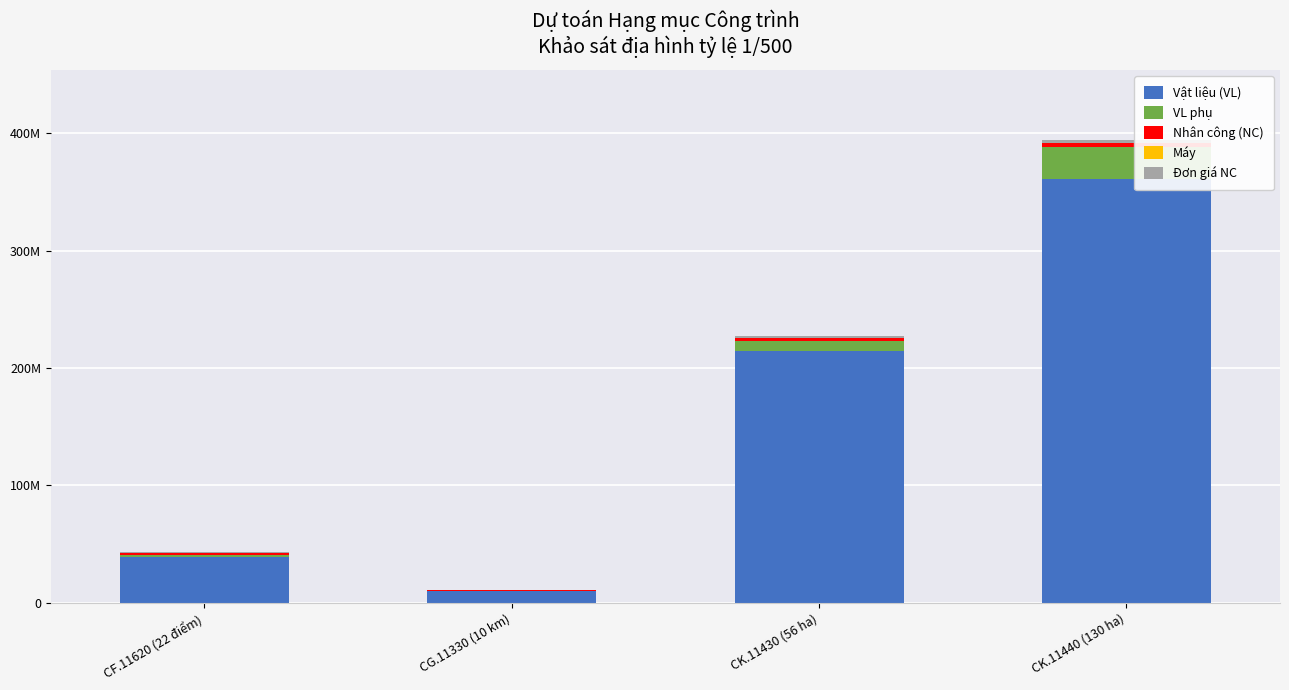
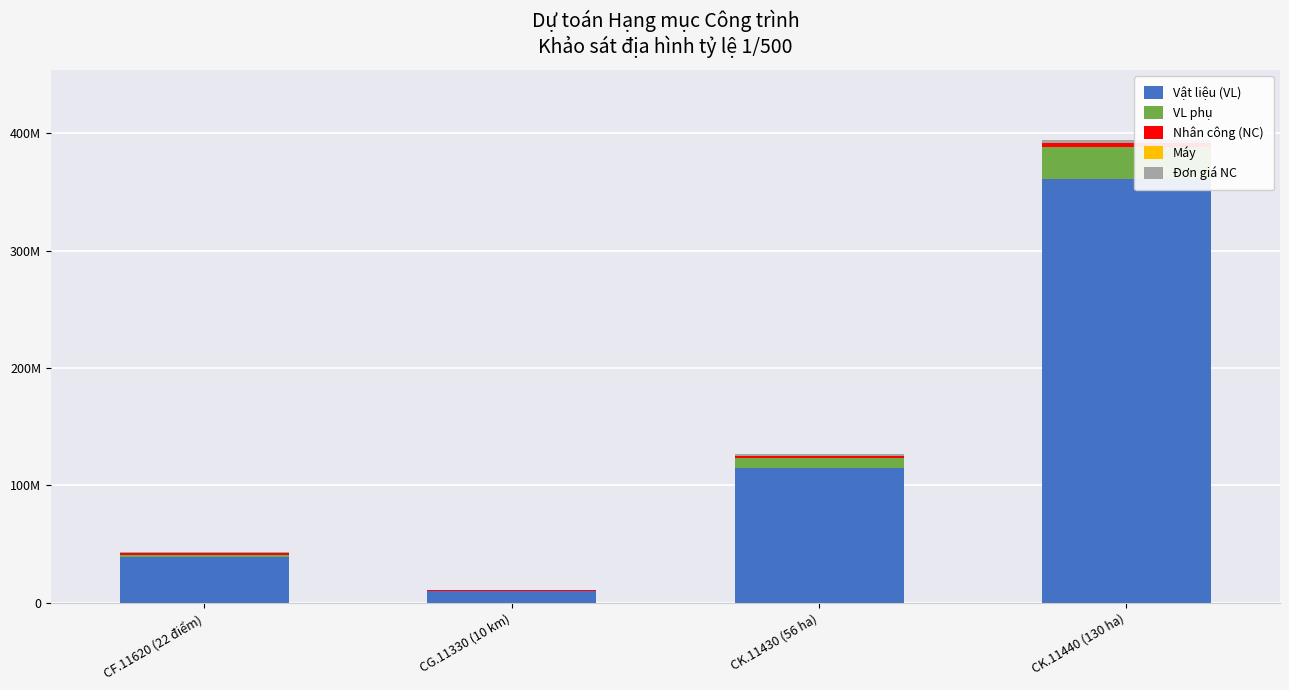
Vật liệu (VL), CK.11430 (56 ha): 215000000 -> 115000000
